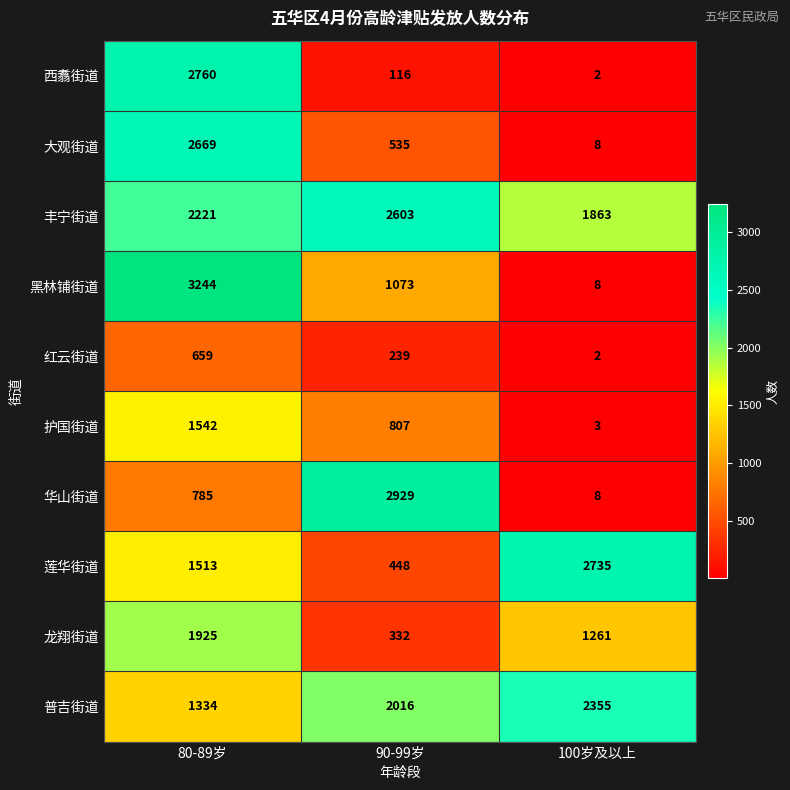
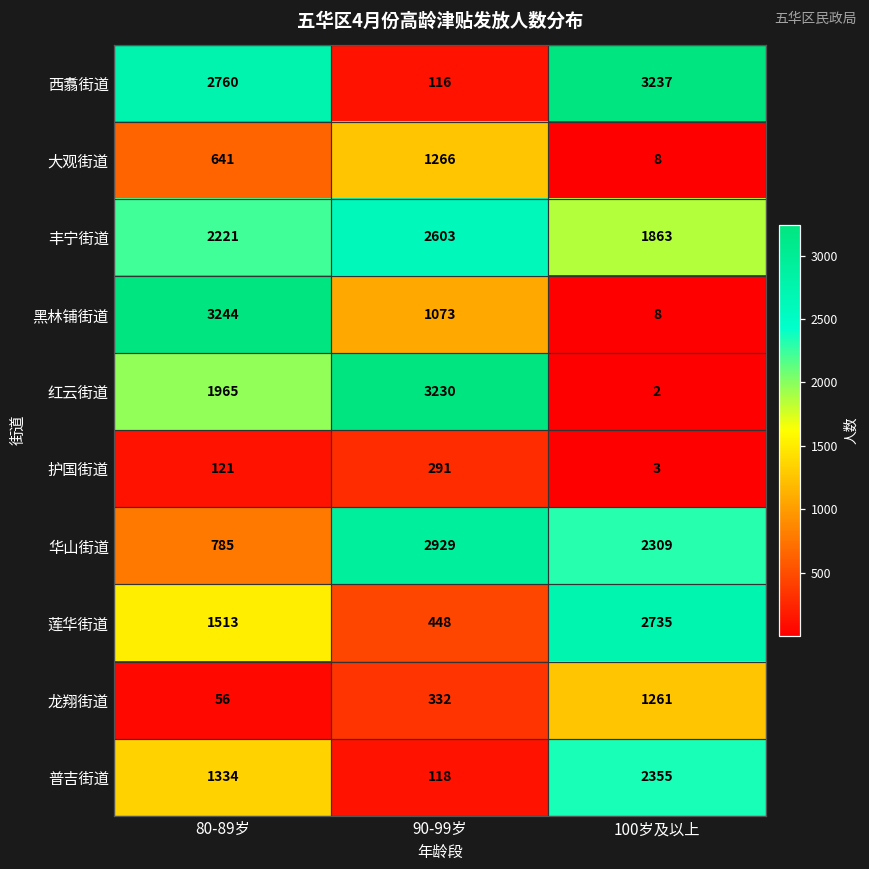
西翥街道, 100岁及以上: 2 -> 3237
大观街道, 80-89岁: 2669 -> 641
大观街道, 90-99岁: 535 -> 1266
红云街道, 80-89岁: 659 -> 1965
红云街道, 90-99岁: 239 -> 3230
护国街道, 80-89岁: 1542 -> 121
护国街道, 90-99岁: 807 -> 291
华山街道, 100岁及以上: 8 -> 2309
龙翔街道, 80-89岁: 1925 -> 56
普吉街道, 90-99岁: 2016 -> 118
